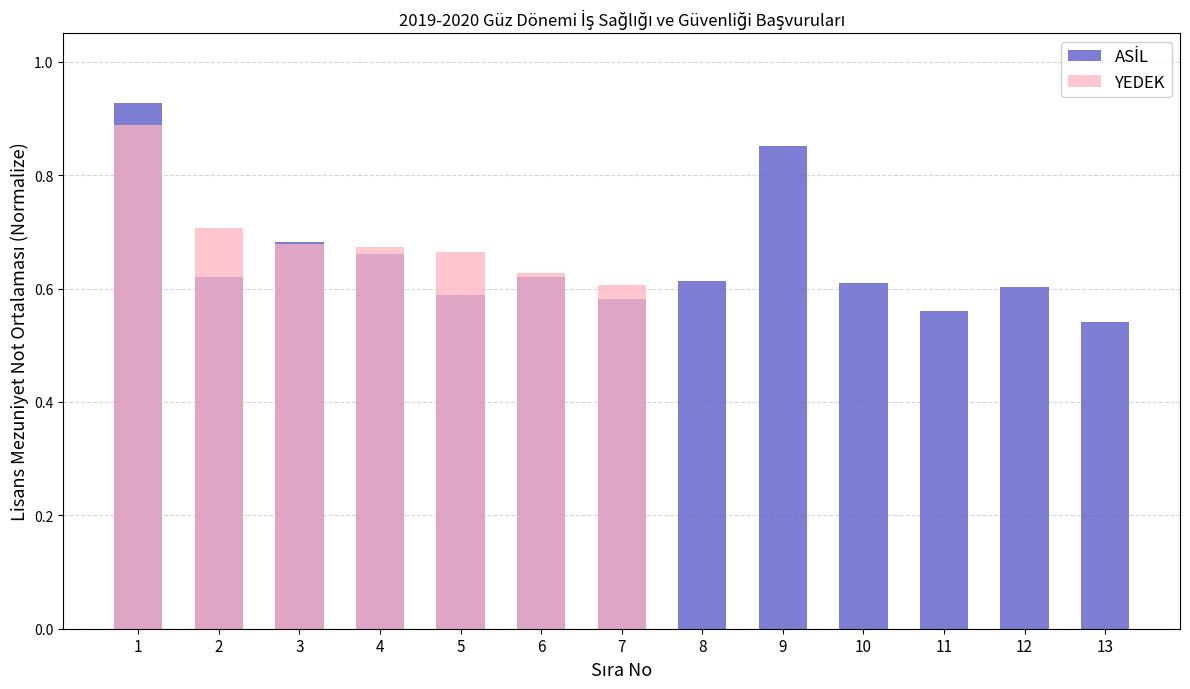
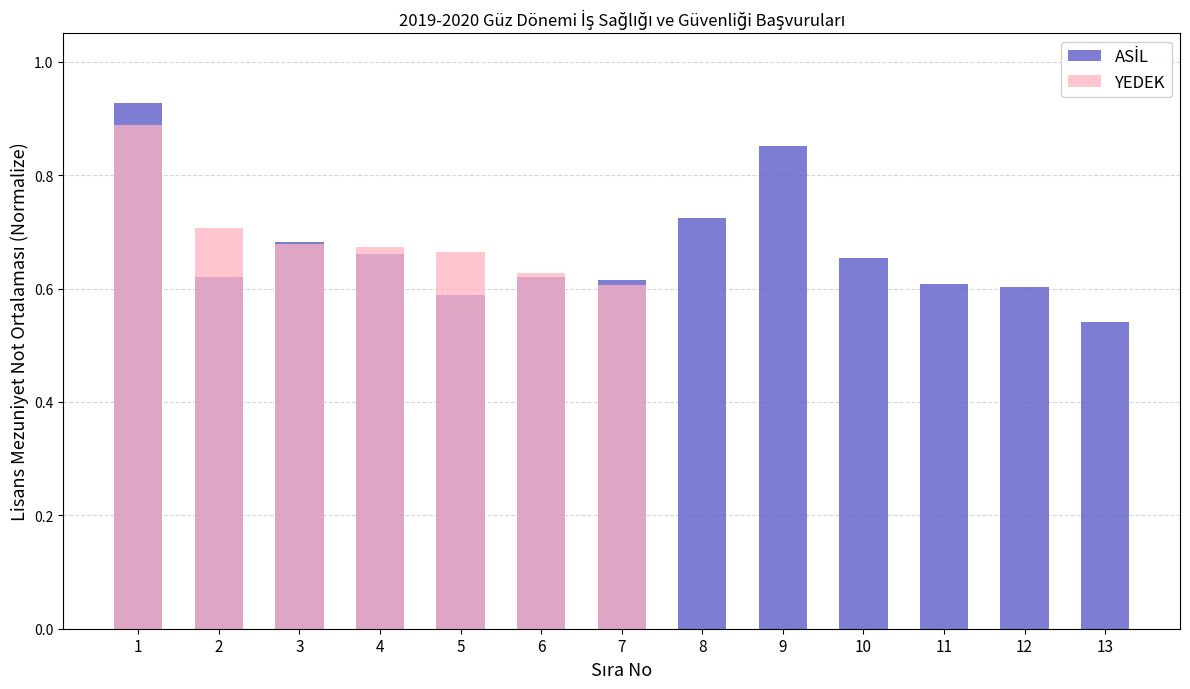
ASİL, 7: 0.58 -> 0.62
ASİL, 8: 0.61 -> 0.73
ASİL, 10: 0.61 -> 0.65
ASİL, 11: 0.56 -> 0.61
